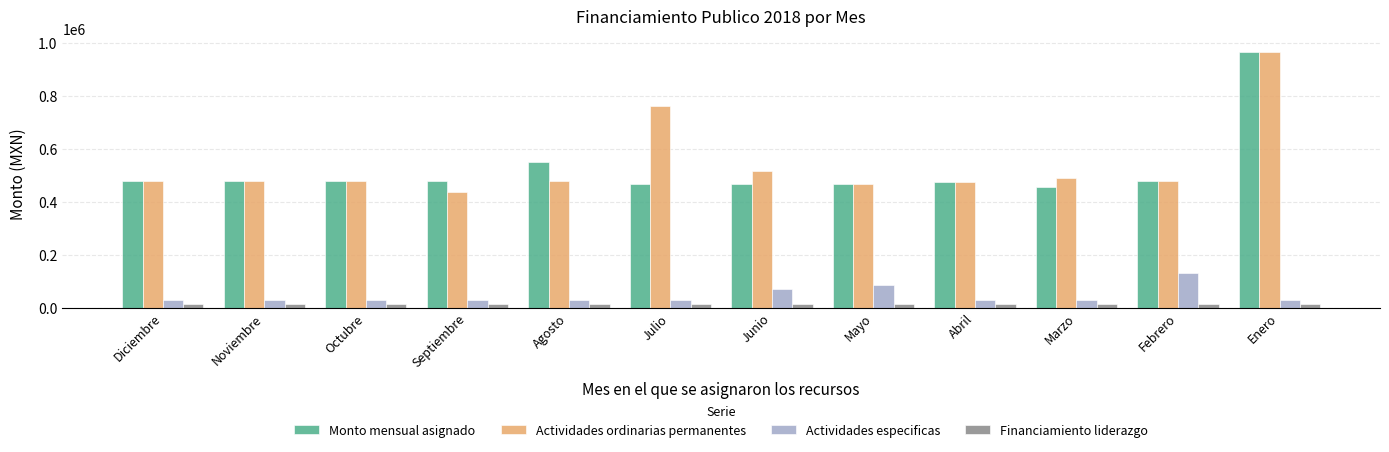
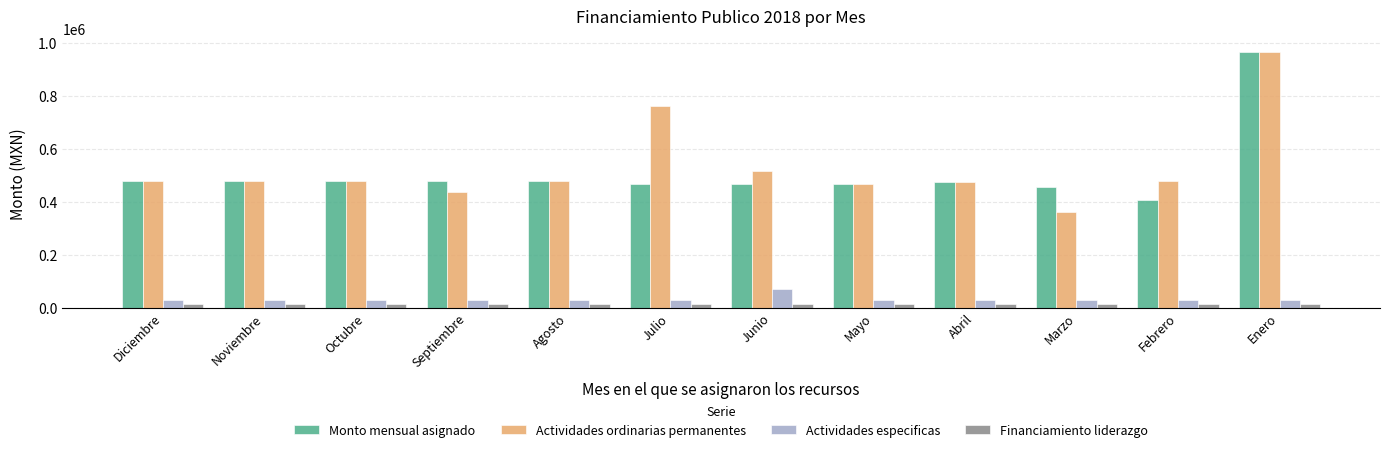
Monto mensual asignado, Agosto: 550000 -> 480000
Actividades especificas, Mayo: 90000 -> 30000
Actividades ordinarias permanentes, Marzo: 490000 -> 360000
Monto mensual asignado, Febrero: 480000 -> 410000
Actividades especificas, Febrero: 130000 -> 30000
